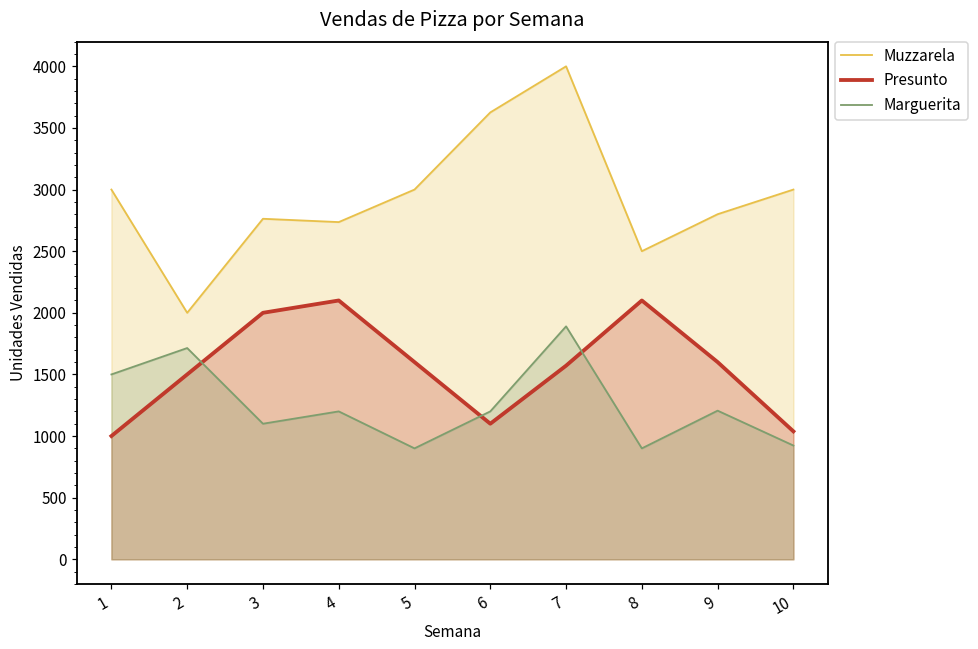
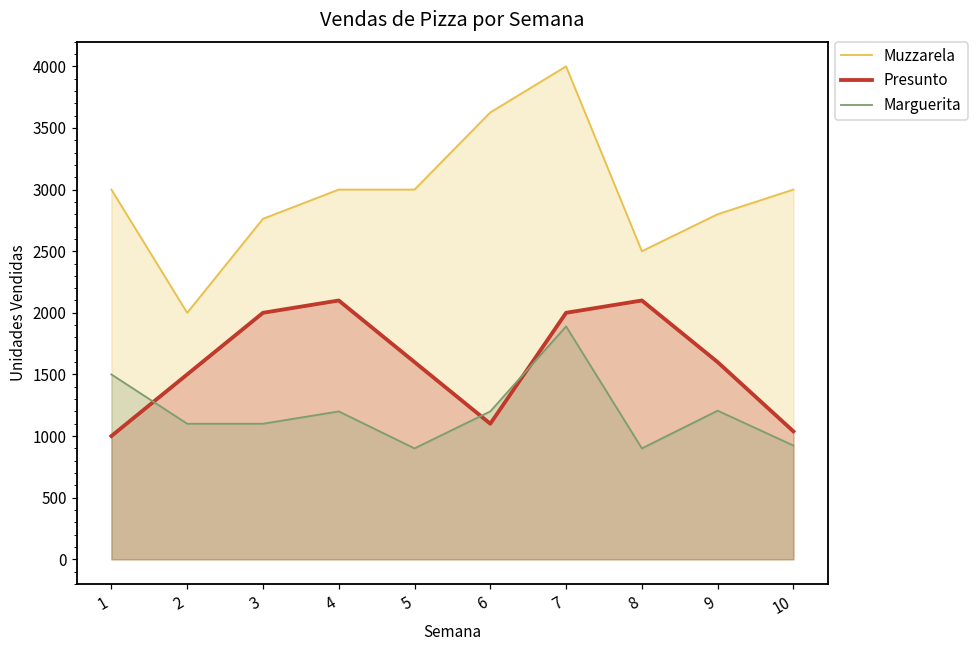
Marguerita, 2: 1710 -> 1100
Muzzarela, 4: 2740 -> 3000
Presunto, 7: 1570 -> 2000
